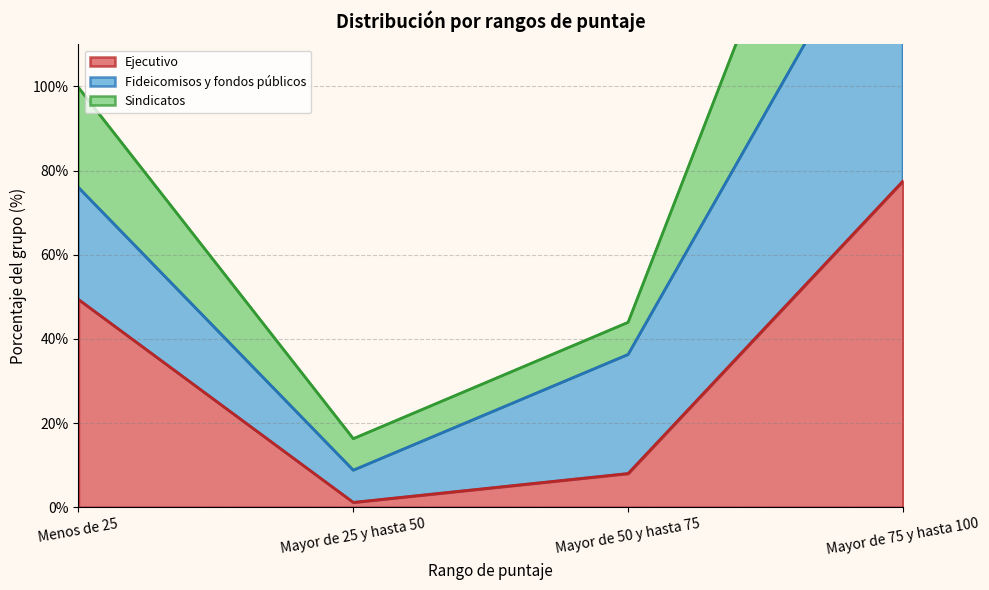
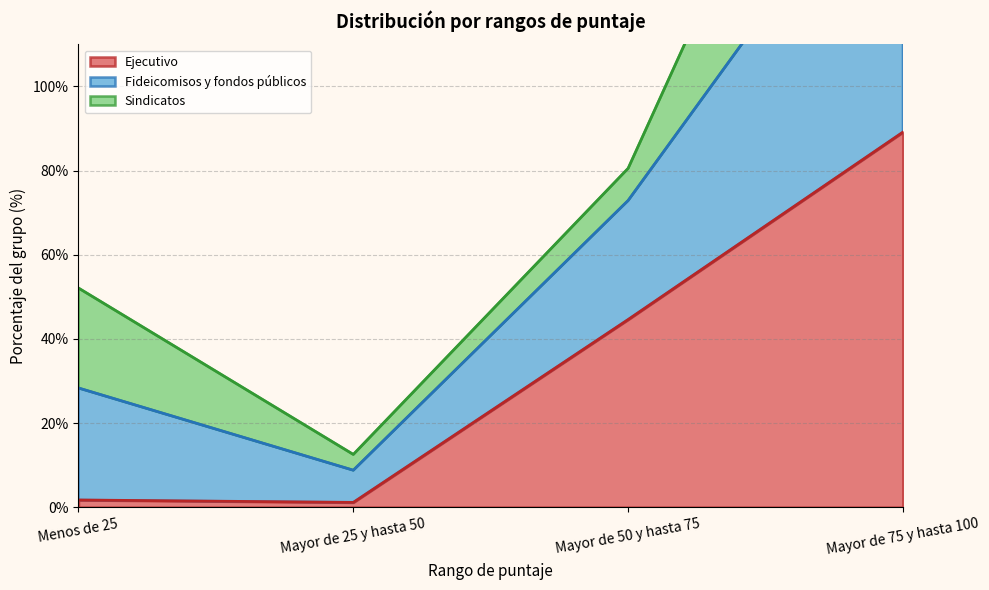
Ejecutivo, Menos de 25: 49% -> 2%
Sindicatos, Mayor de 25 y hasta 50: 7% -> 4%
Ejecutivo, Mayor de 50 y hasta 75: 8% -> 45%
Ejecutivo, Mayor de 75 y hasta 100: 78% -> 89%
